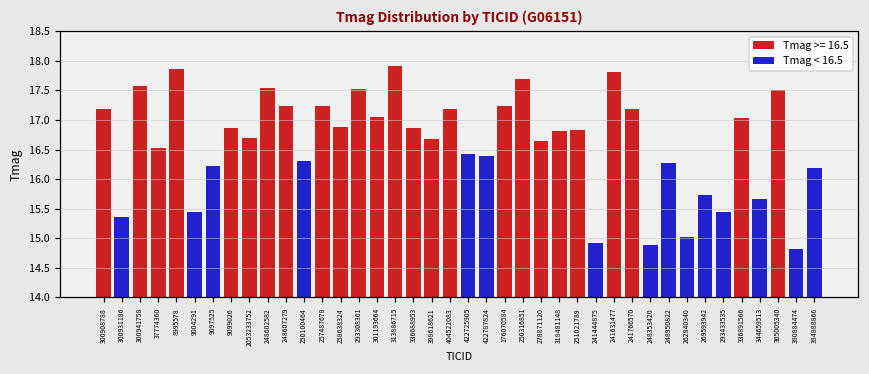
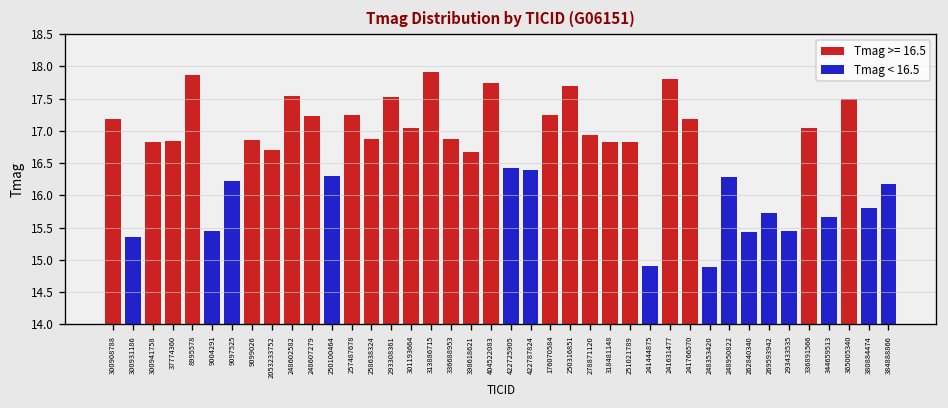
Tmag >= 16.5, 300941758: 17.6 -> 16.8
Tmag >= 16.5, 37774360: 16.5 -> 16.9
Tmag >= 16.5, 404522083: 17.2 -> 17.7
Tmag >= 16.5, 278871120: 16.7 -> 16.9
Tmag < 16.5, 262840340: 15.0 -> 15.4
Tmag < 16.5, 380884474: 14.8 -> 15.8
